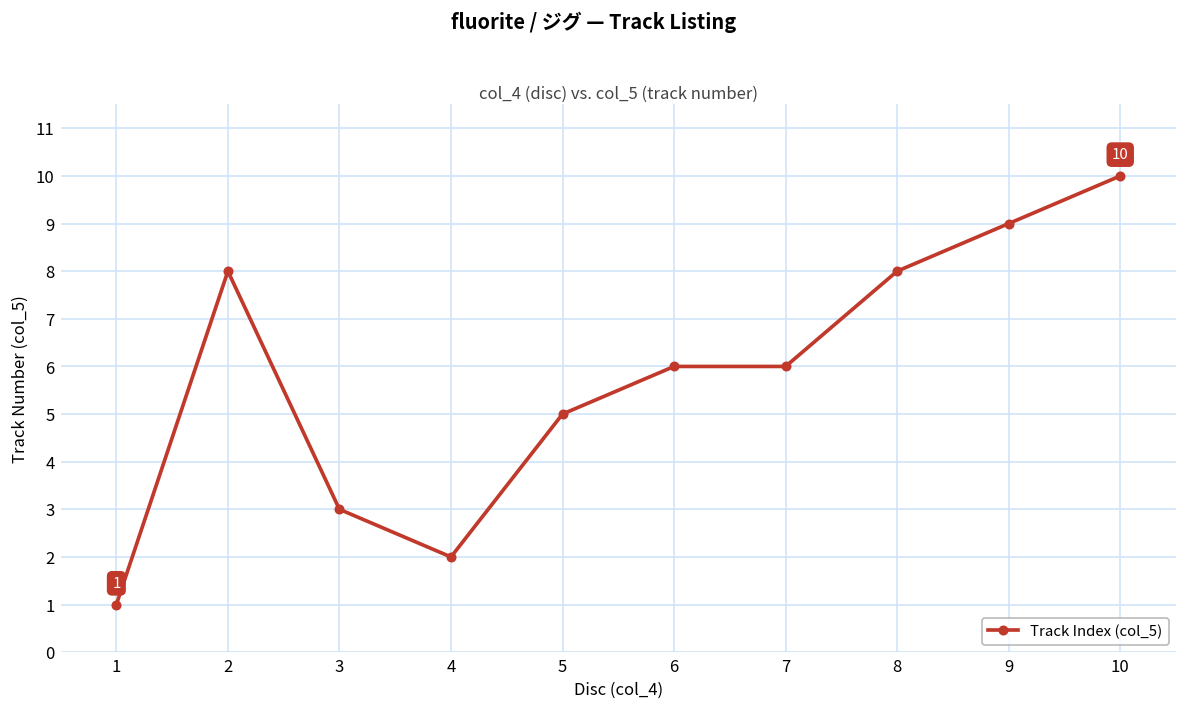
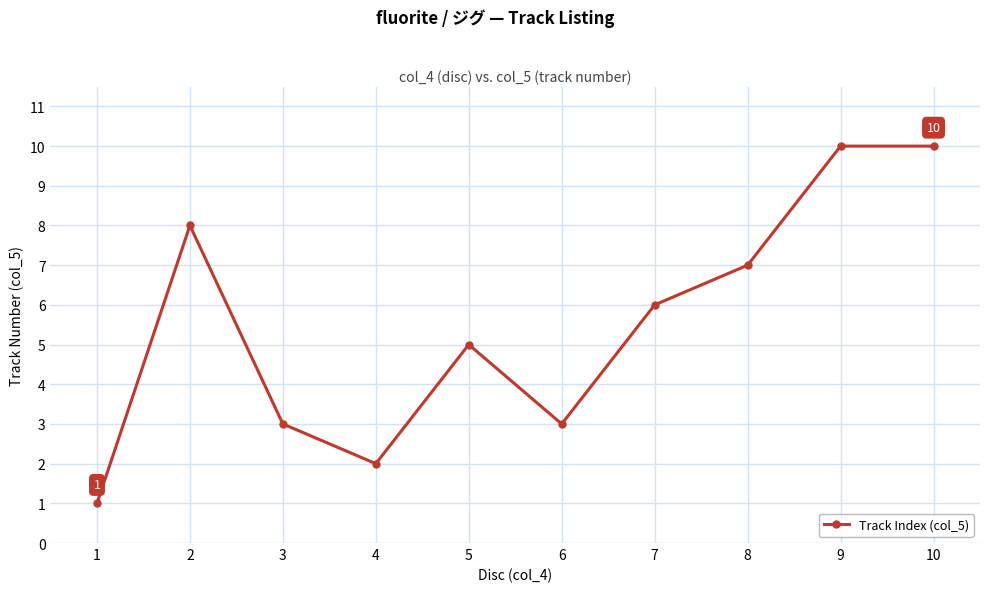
6: 6 -> 3
8: 8 -> 7
9: 9 -> 10
